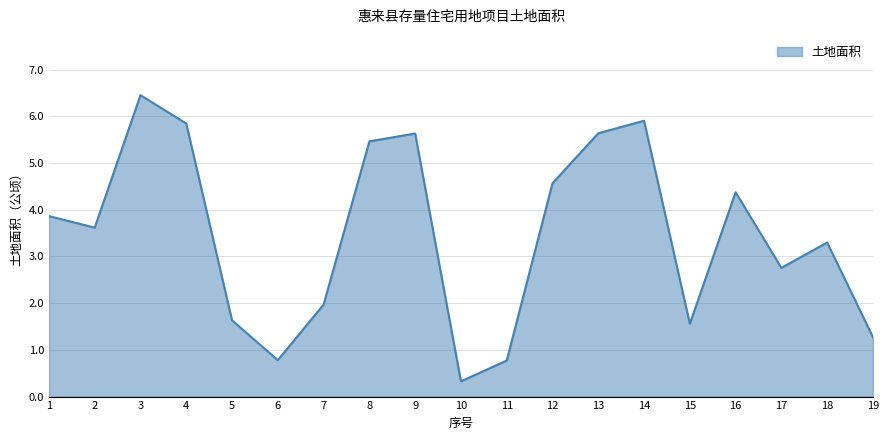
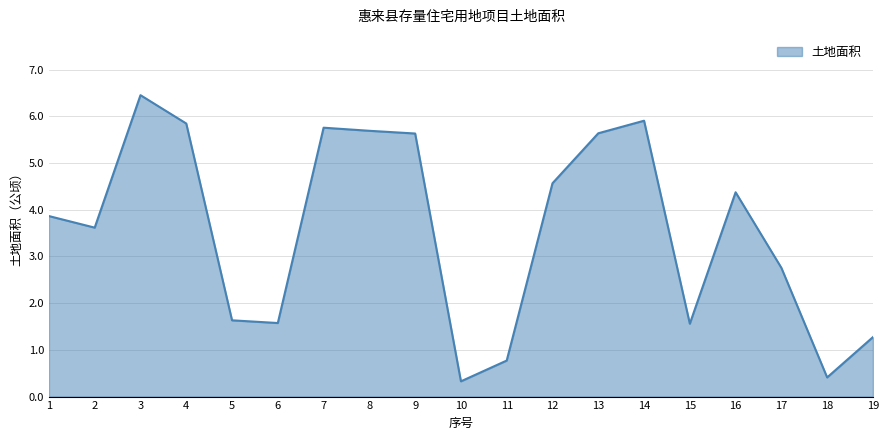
6: 0.8 -> 1.6
7: 2.0 -> 5.8
8: 5.5 -> 5.7
18: 3.3 -> 0.4
